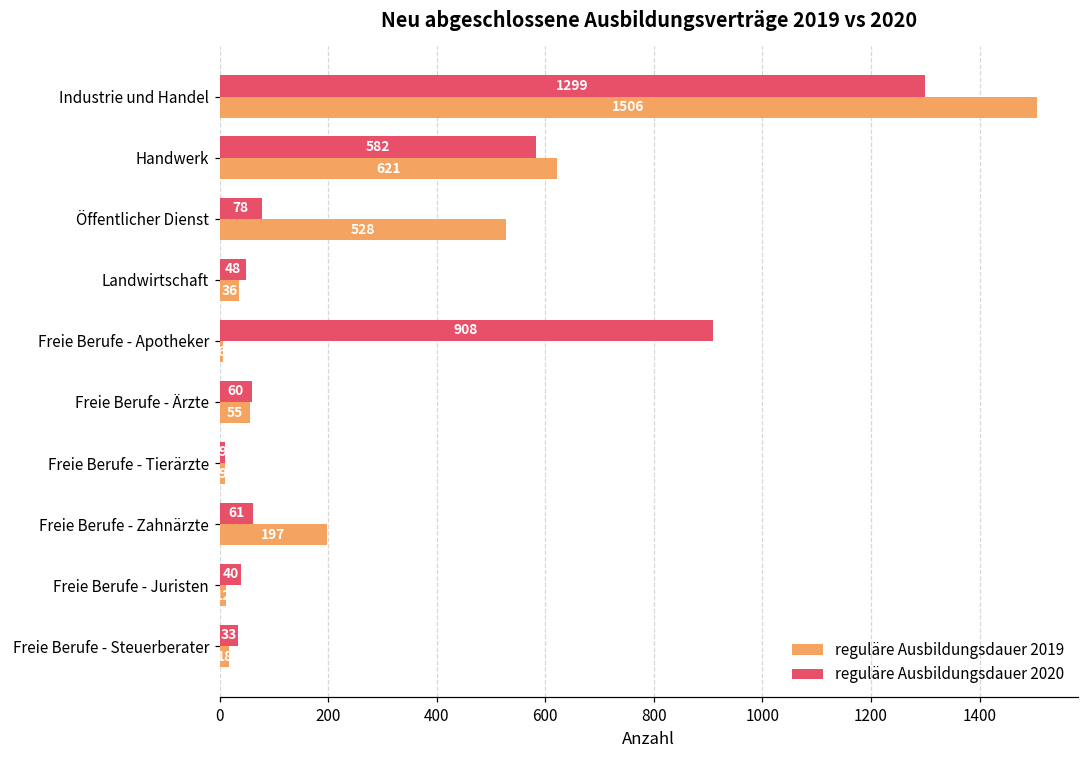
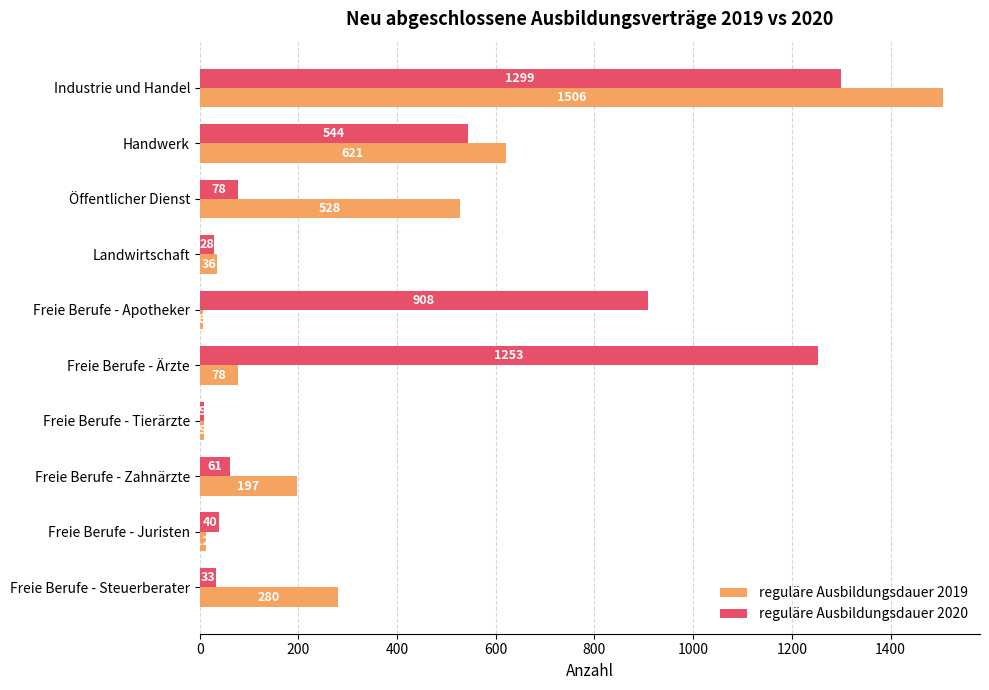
reguläre Ausbildungsdauer 2020, Handwerk: 582 -> 544
reguläre Ausbildungsdauer 2020, Landwirtschaft: 48 -> 28
reguläre Ausbildungsdauer 2020, Freie Berufe - Ärzte: 60 -> 1253
reguläre Ausbildungsdauer 2019, Freie Berufe - Ärzte: 55 -> 78
reguläre Ausbildungsdauer 2019, Freie Berufe - Steuerberater: 20 -> 280
